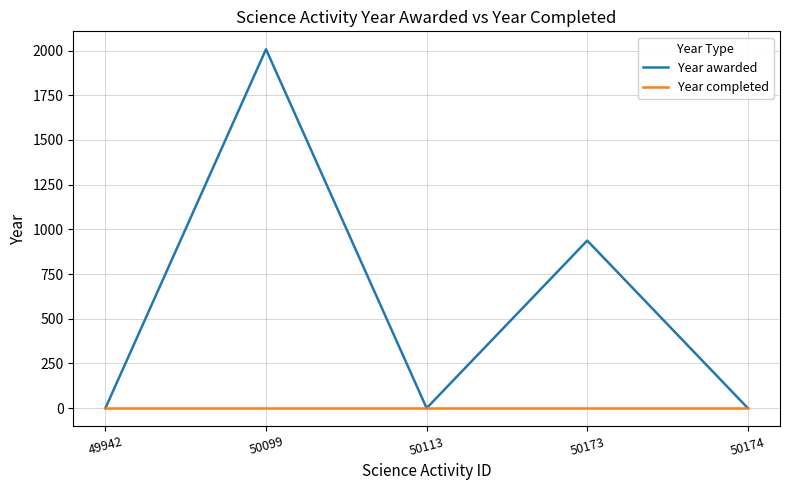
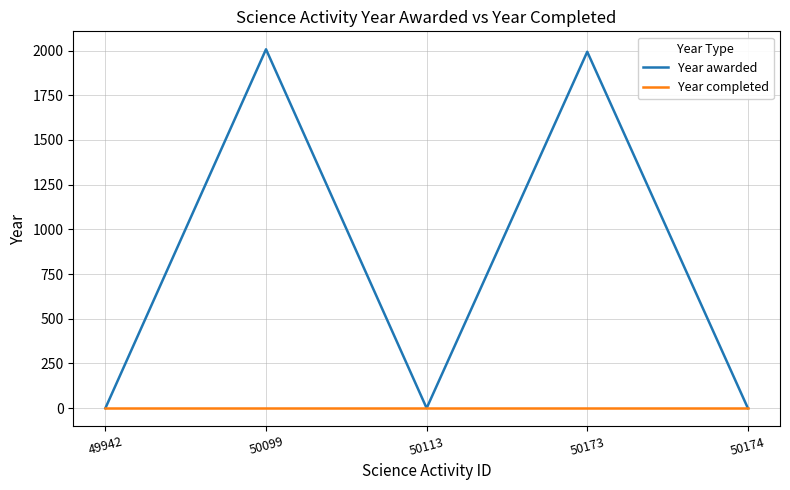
Year awarded, 50173: 940 -> 1990
